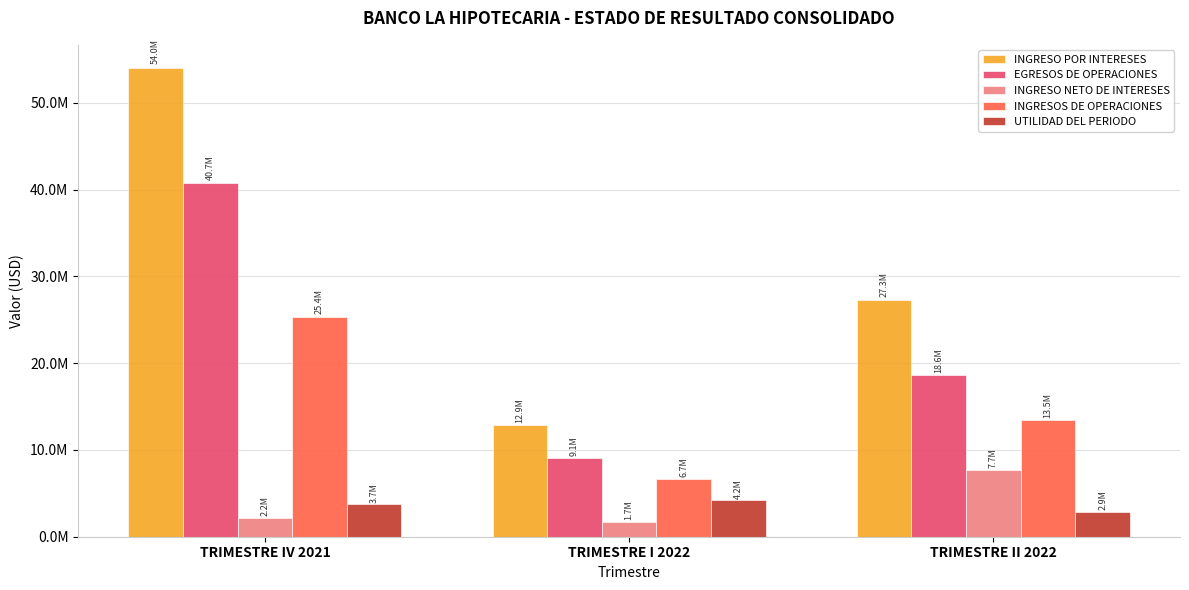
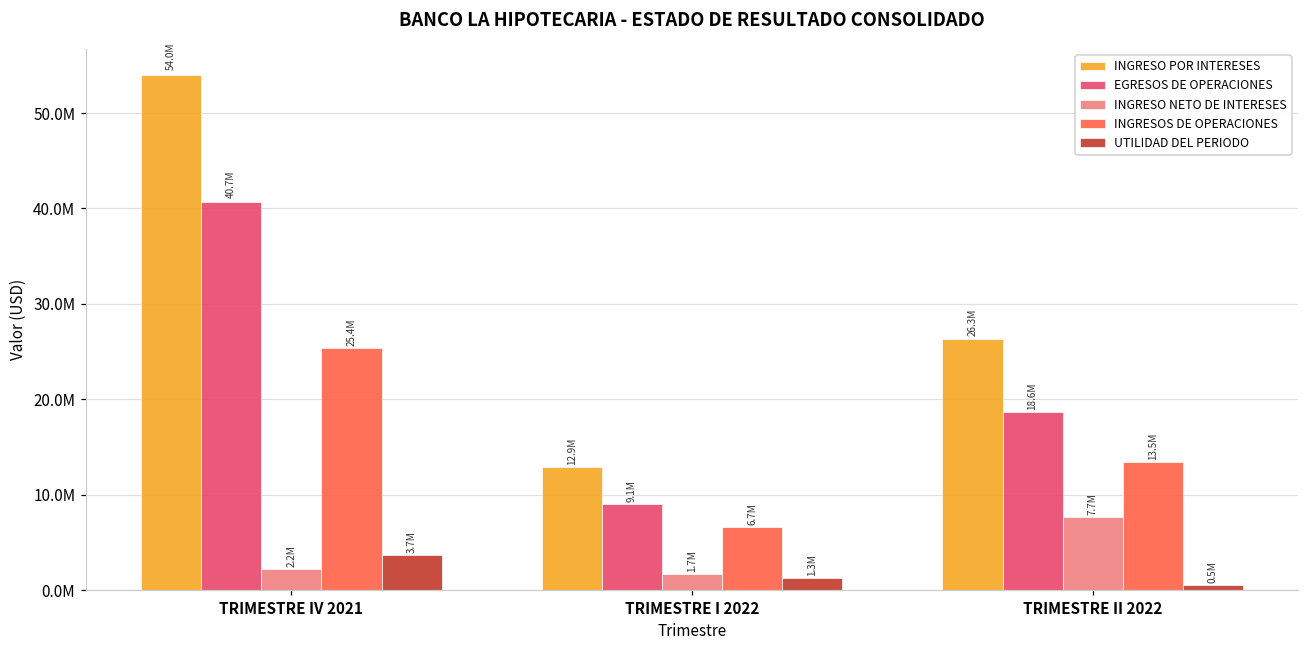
UTILIDAD DEL PERIODO, TRIMESTRE I 2022: 4.2M -> 1.3M
INGRESO POR INTERESES, TRIMESTRE II 2022: 27.3M -> 26.3M
UTILIDAD DEL PERIODO, TRIMESTRE II 2022: 2.9M -> 0.5M
